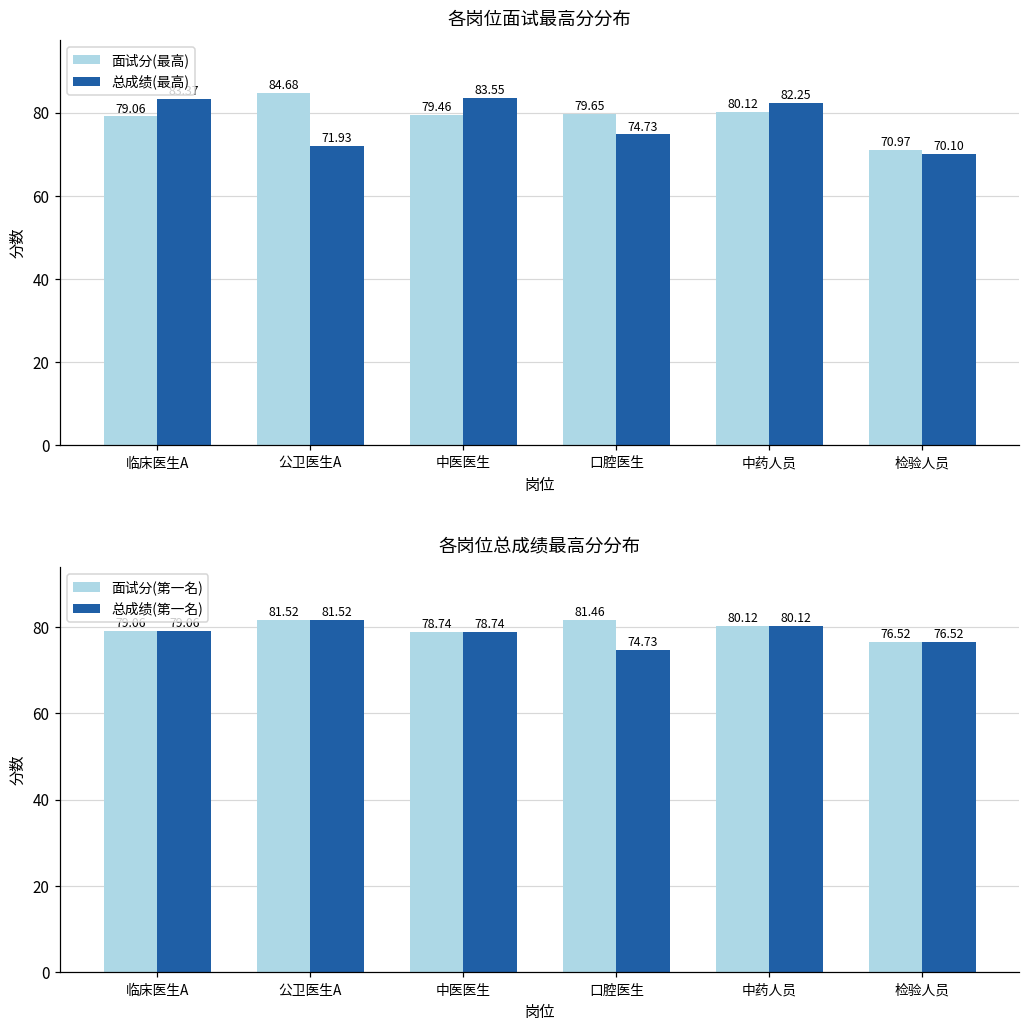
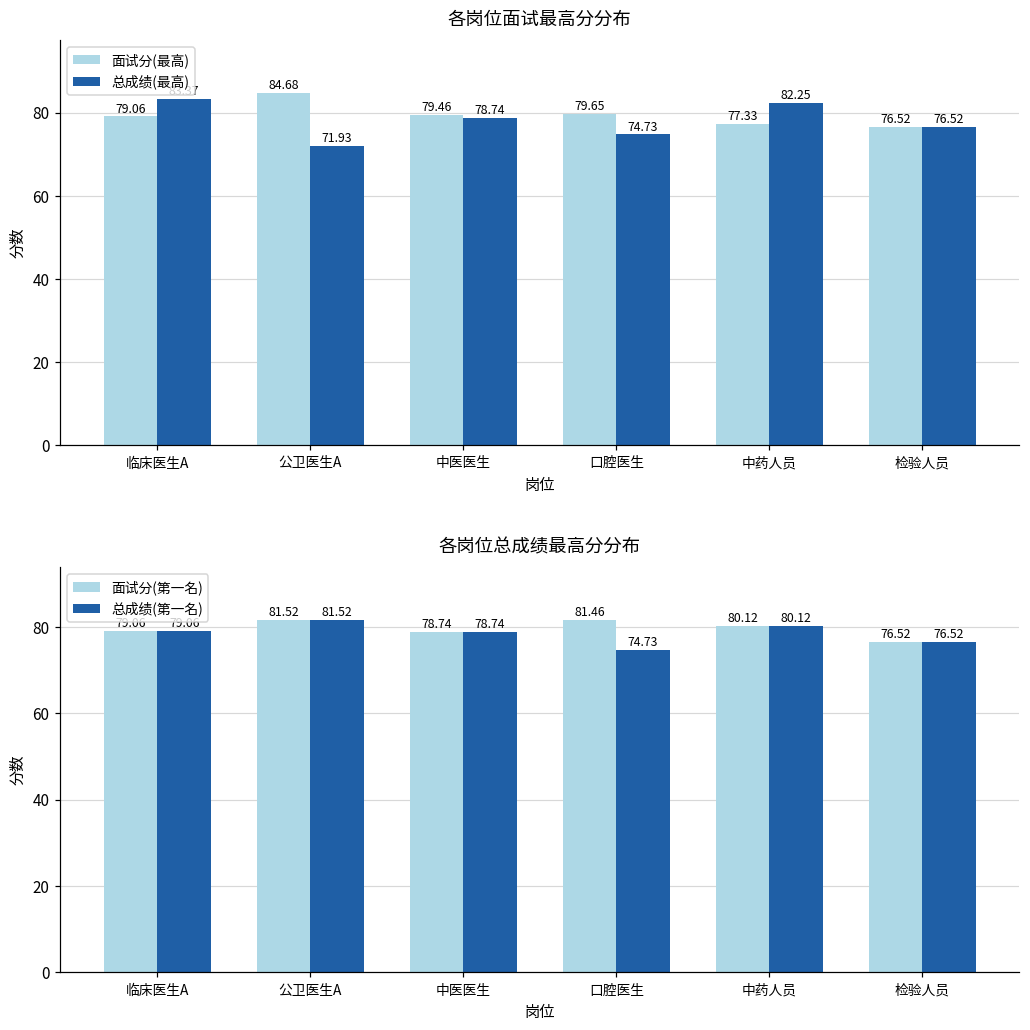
各岗位面试最高分分布, 总成绩(最高), 中医医生: 83.55 -> 78.74
各岗位面试最高分分布, 面试分(最高), 中药人员: 80.12 -> 77.33
各岗位面试最高分分布, 面试分(最高), 检验人员: 70.97 -> 76.52
各岗位面试最高分分布, 总成绩(最高), 检验人员: 70.10 -> 76.52
